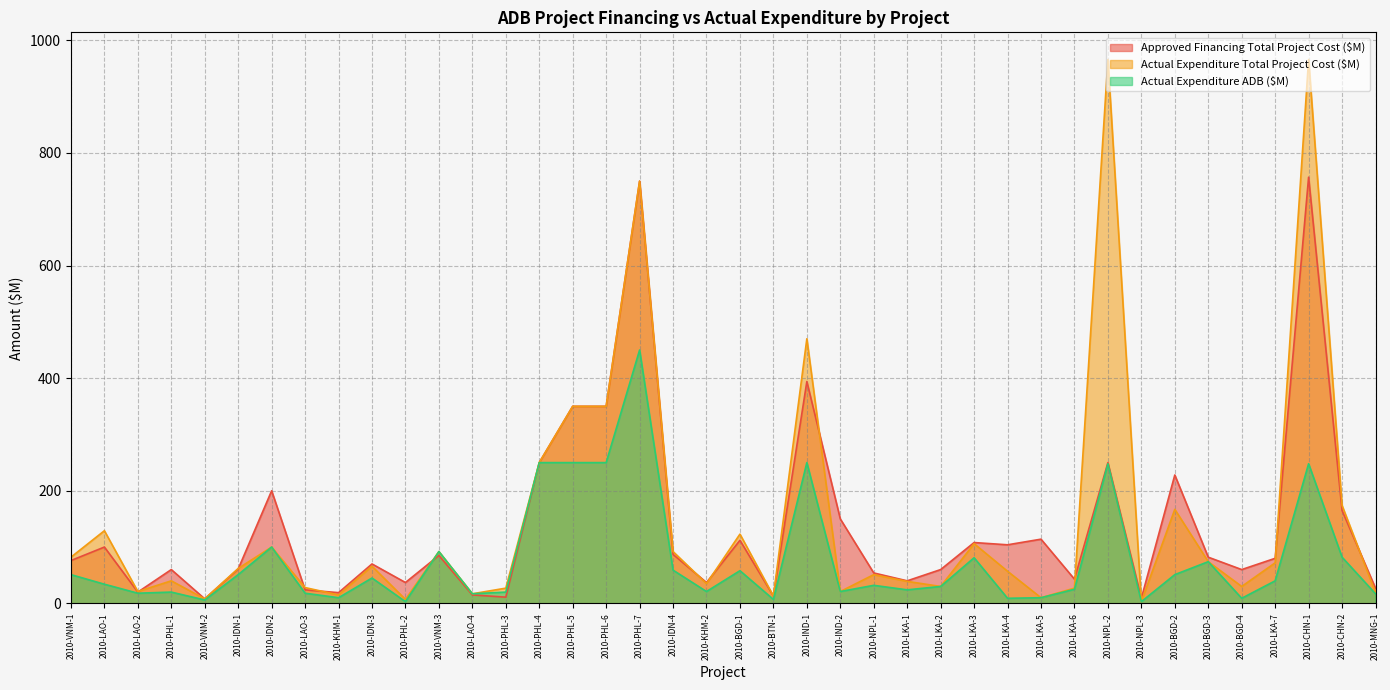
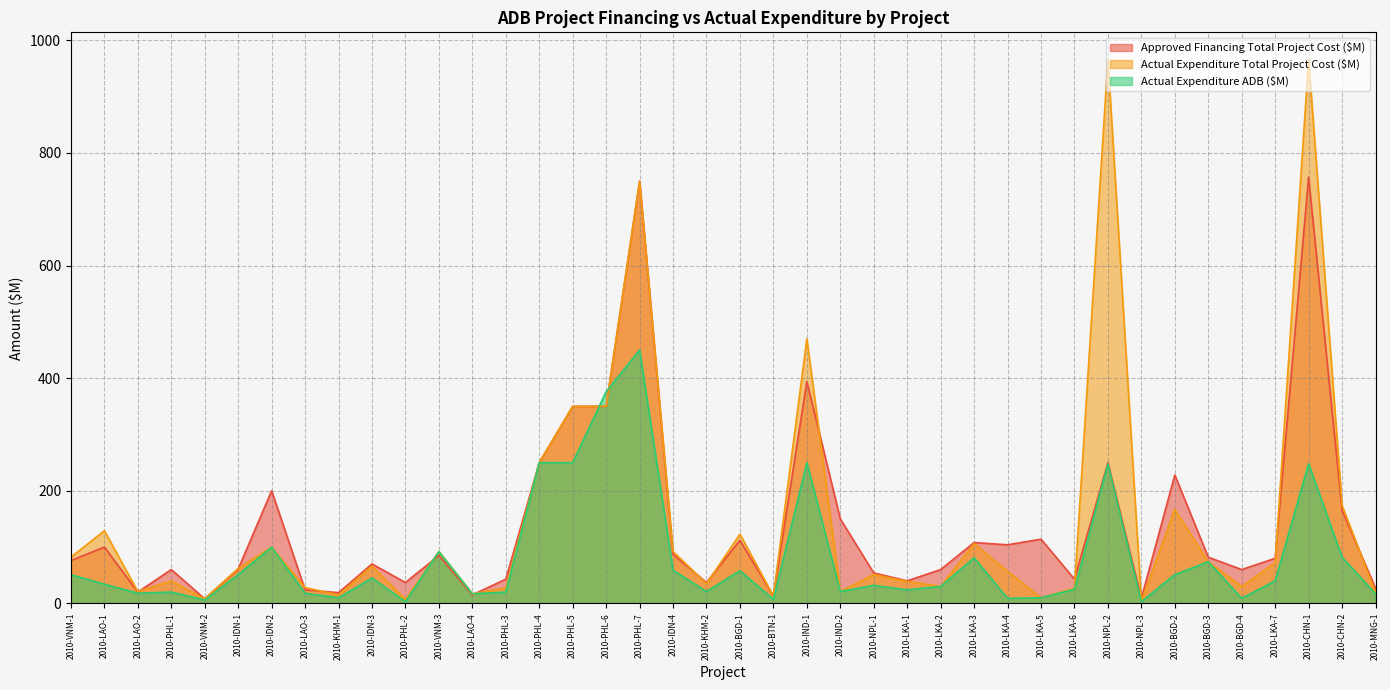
Approved Financing Total Project Cost ($M), 2010-PHL-3: 10 -> 40
Actual Expenditure ADB ($M), 2010-PHL-6: 250 -> 380
